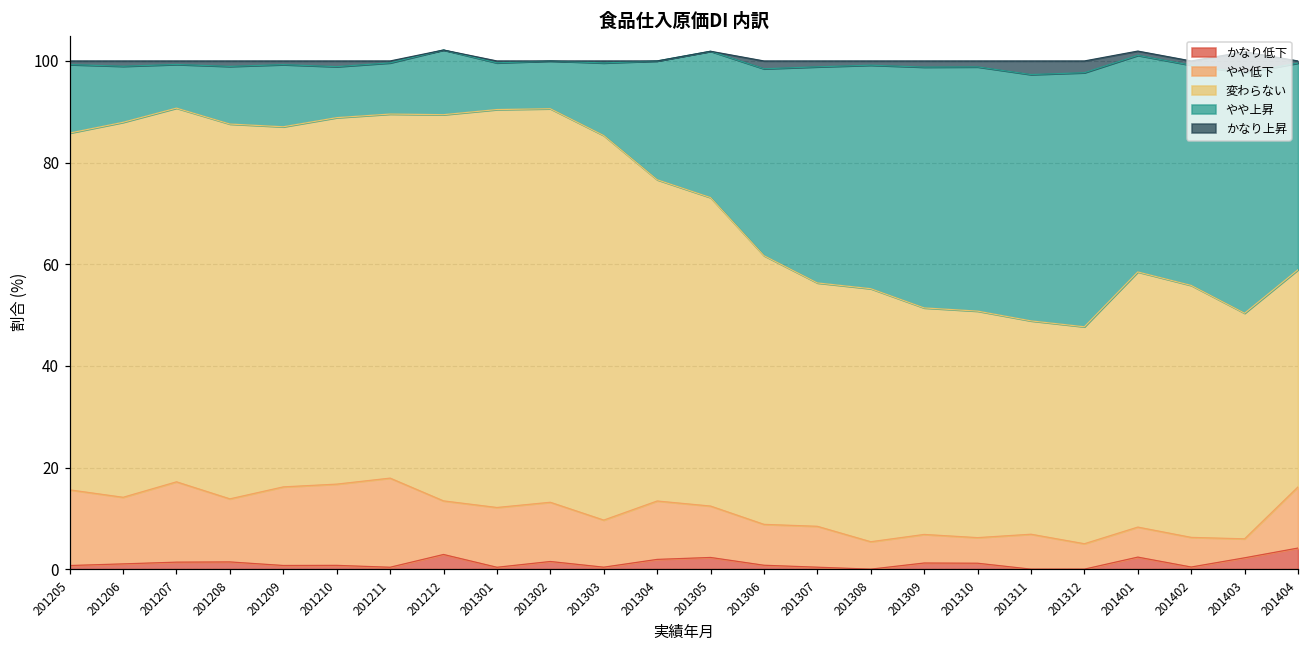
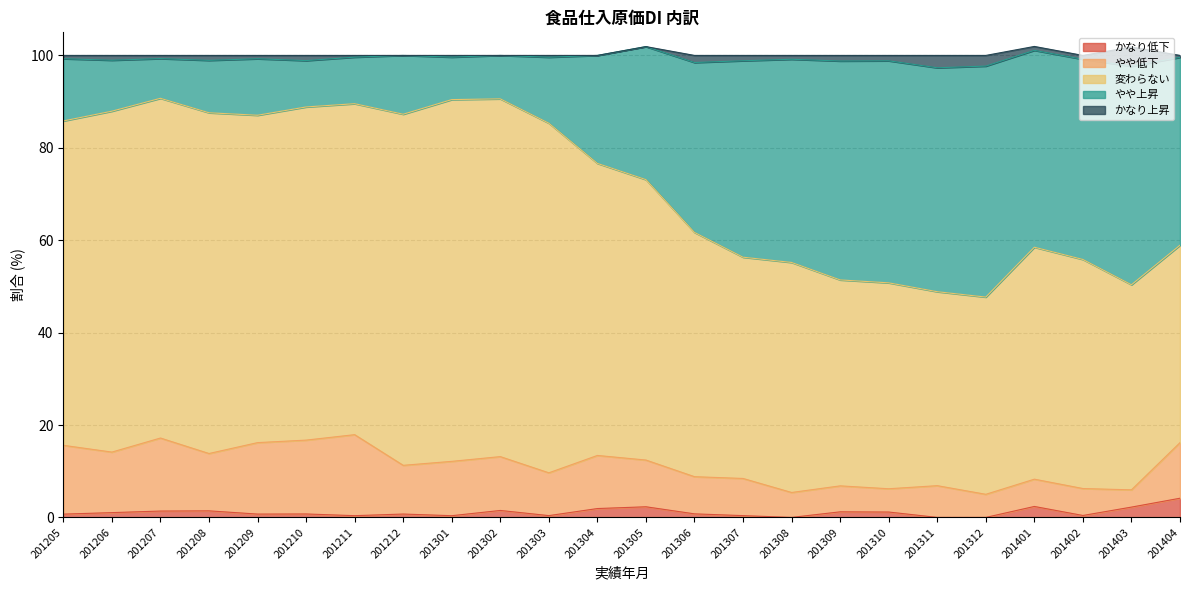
かなり低下, 201212: 3 -> 1
